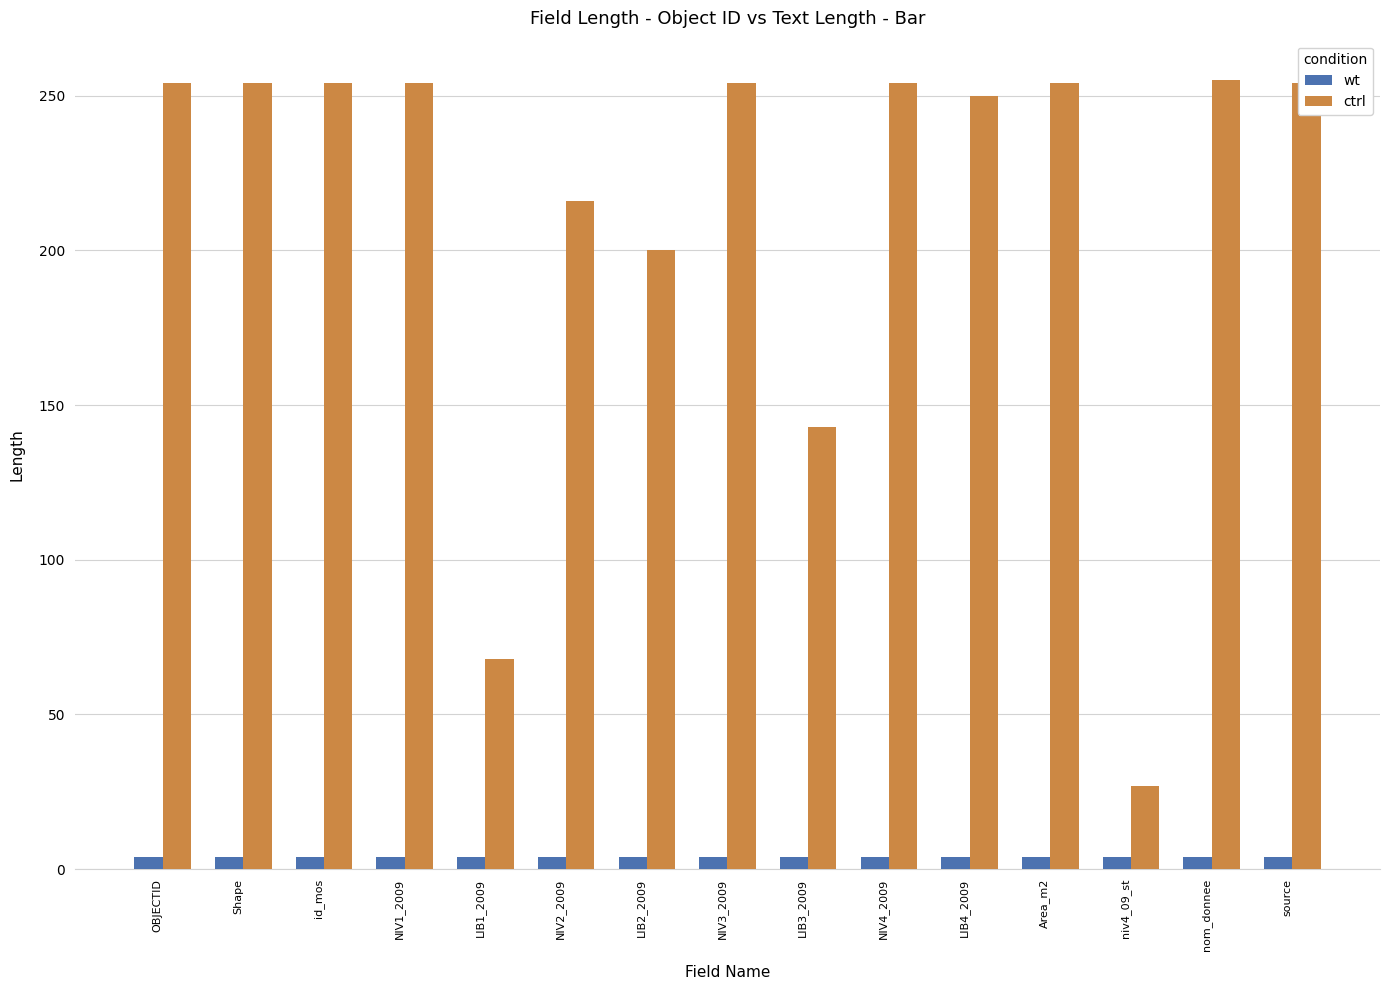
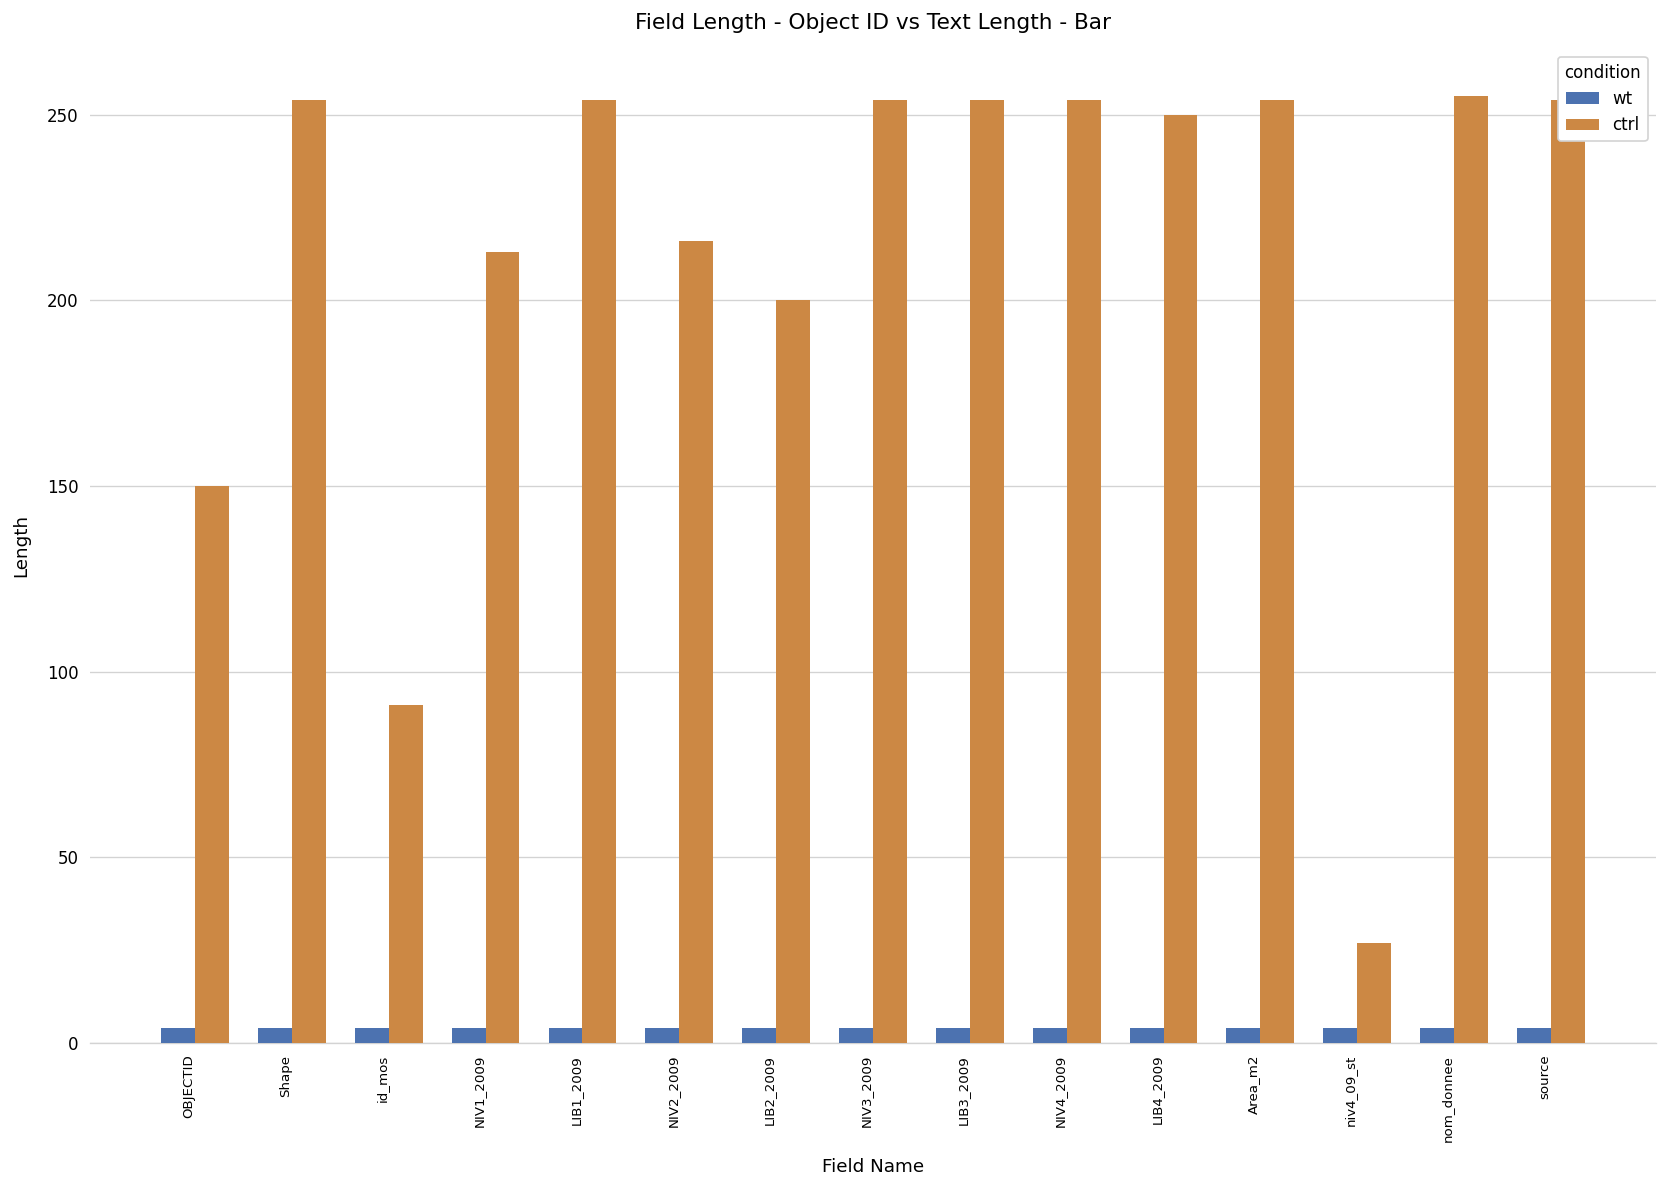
ctrl, OBJECTID: 254 -> 150
ctrl, id_mos: 254 -> 91
ctrl, NIV1_2009: 254 -> 213
ctrl, LIB1_2009: 68 -> 254
ctrl, LIB3_2009: 143 -> 254
